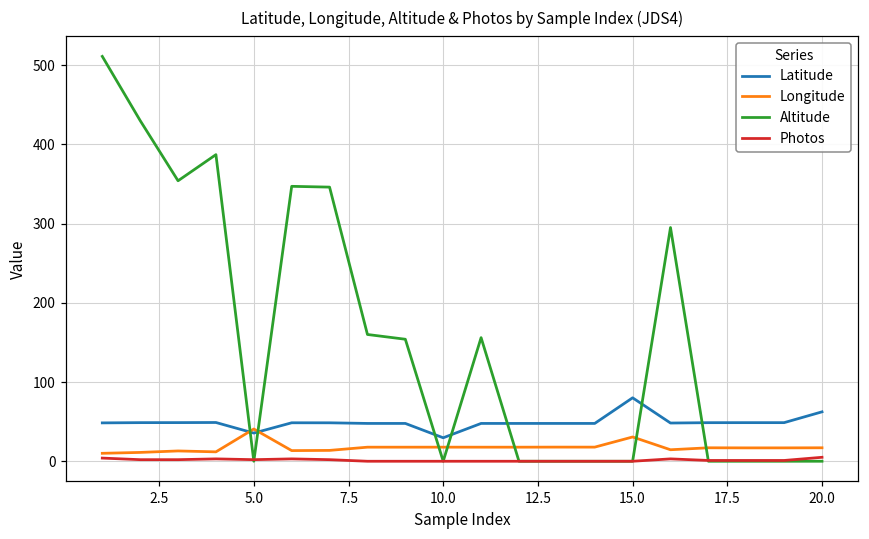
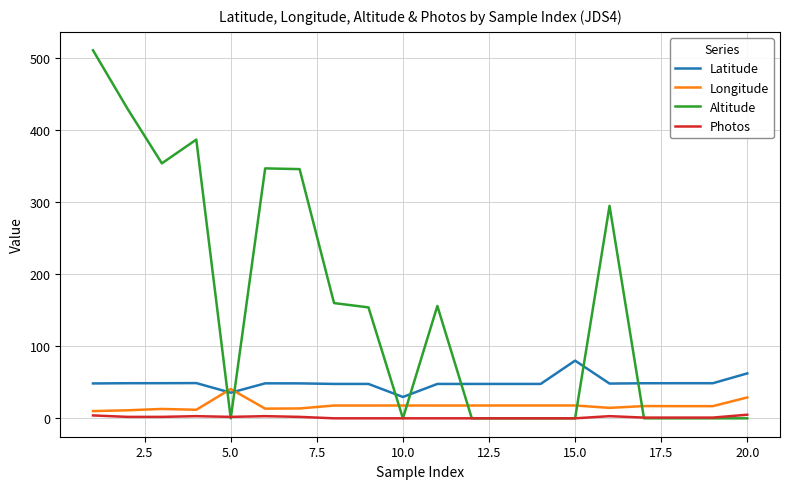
Longitude, 15.0: 30 -> 20
Longitude, 20.0: 20 -> 30
